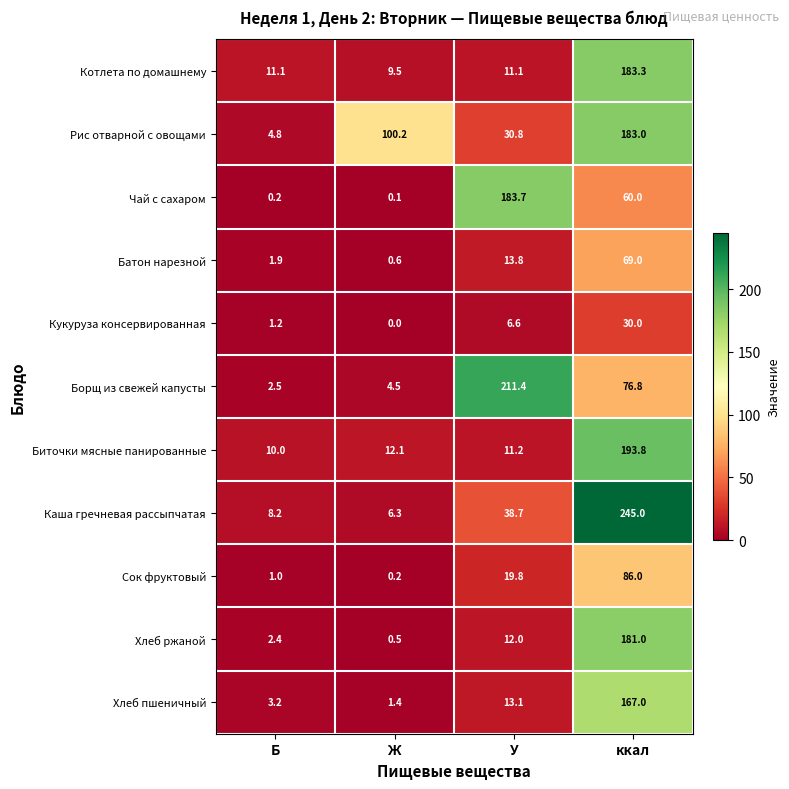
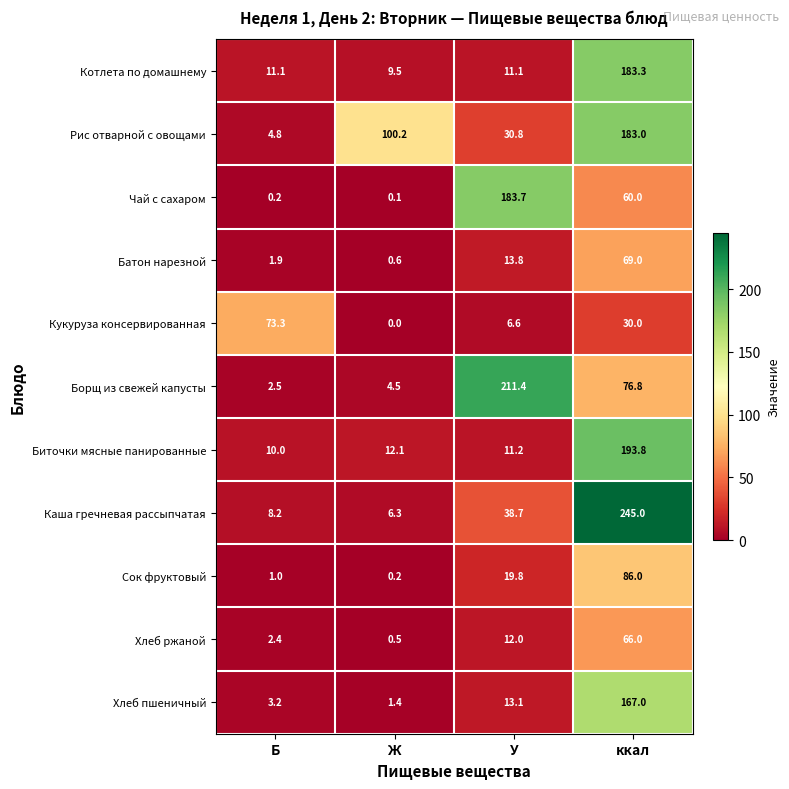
Кукуруза консервированная, Б: 1.2 -> 73.3
Хлеб ржаной, ккал: 181.0 -> 66.0
